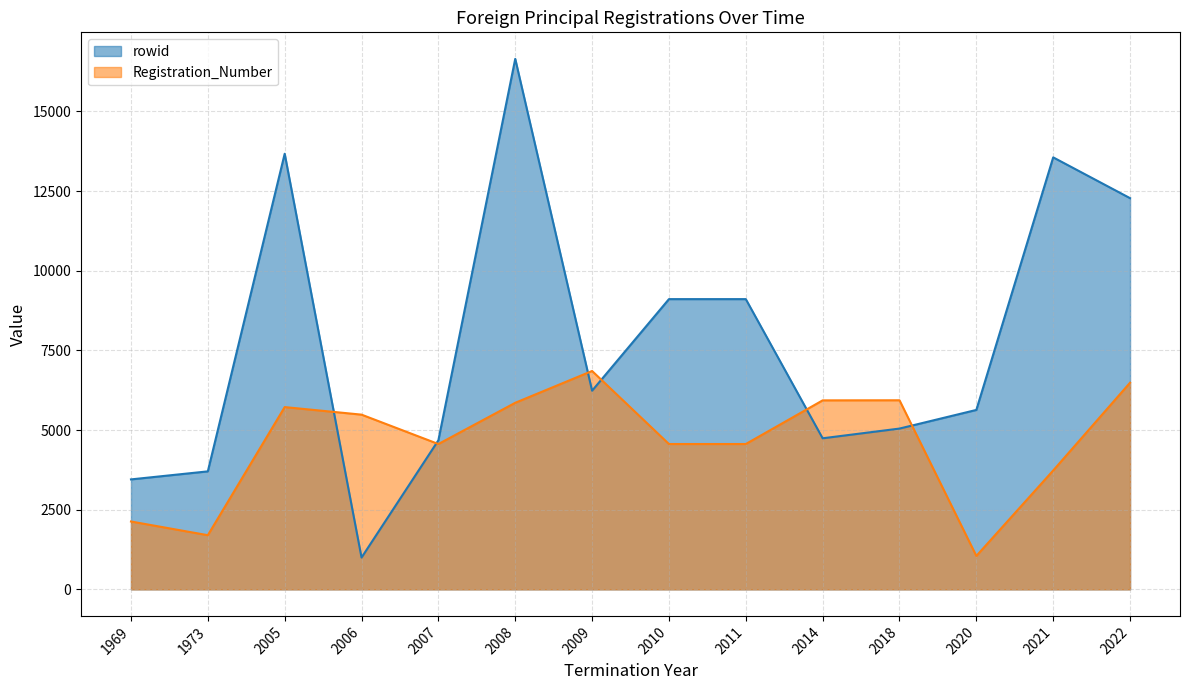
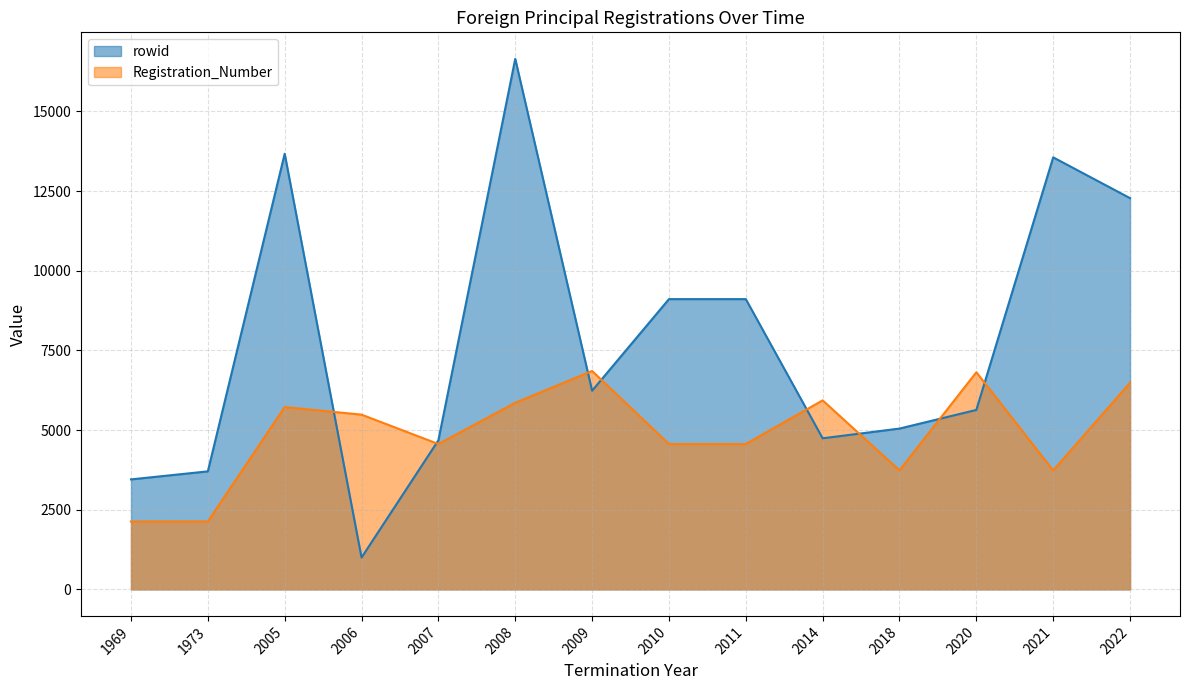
Registration_Number, 1973: 1700 -> 2100
Registration_Number, 2018: 5900 -> 3700
Registration_Number, 2020: 1000 -> 6800
